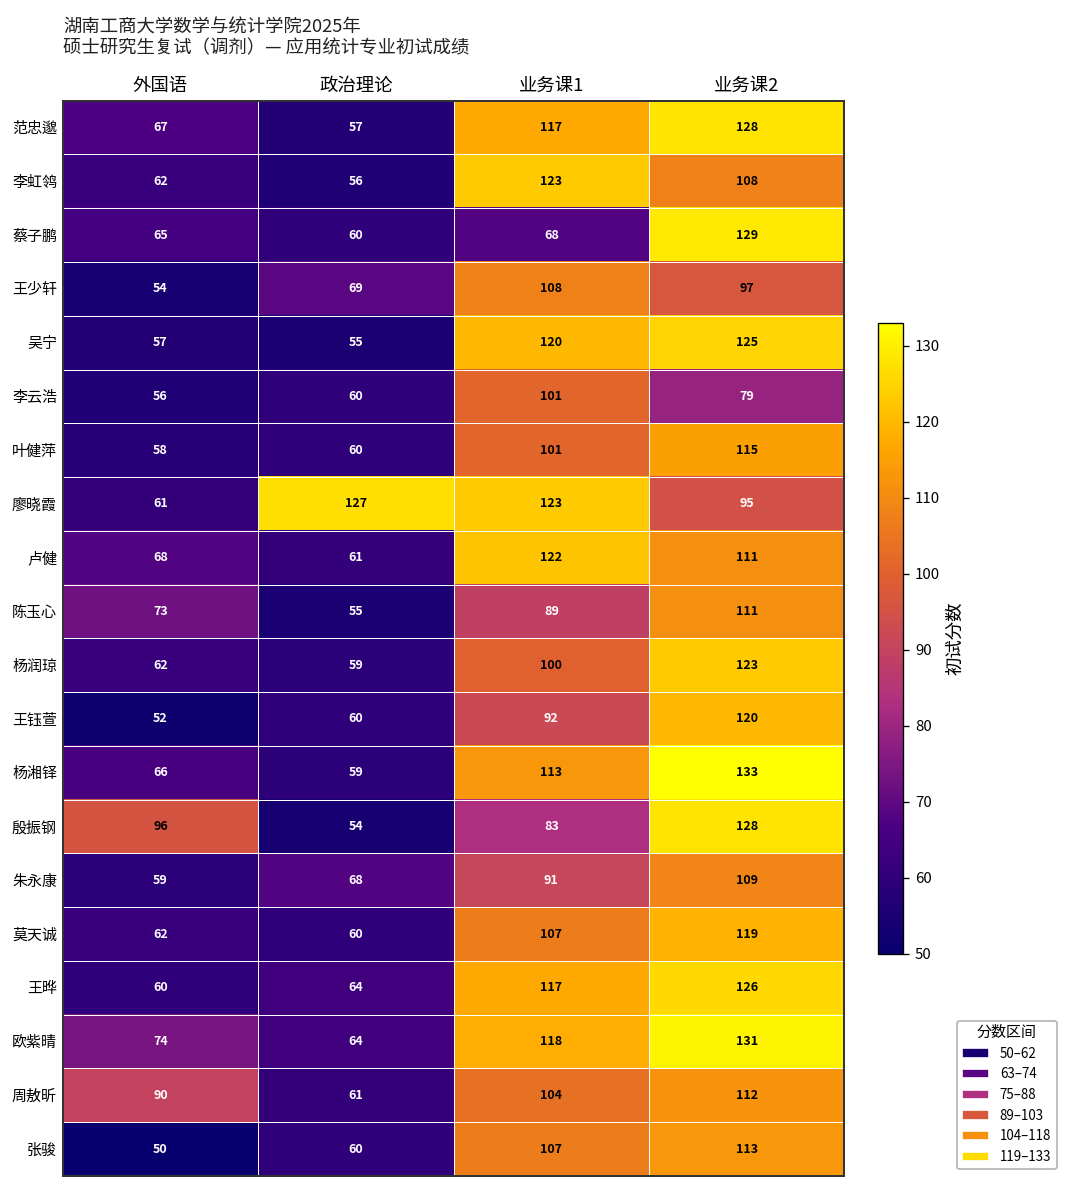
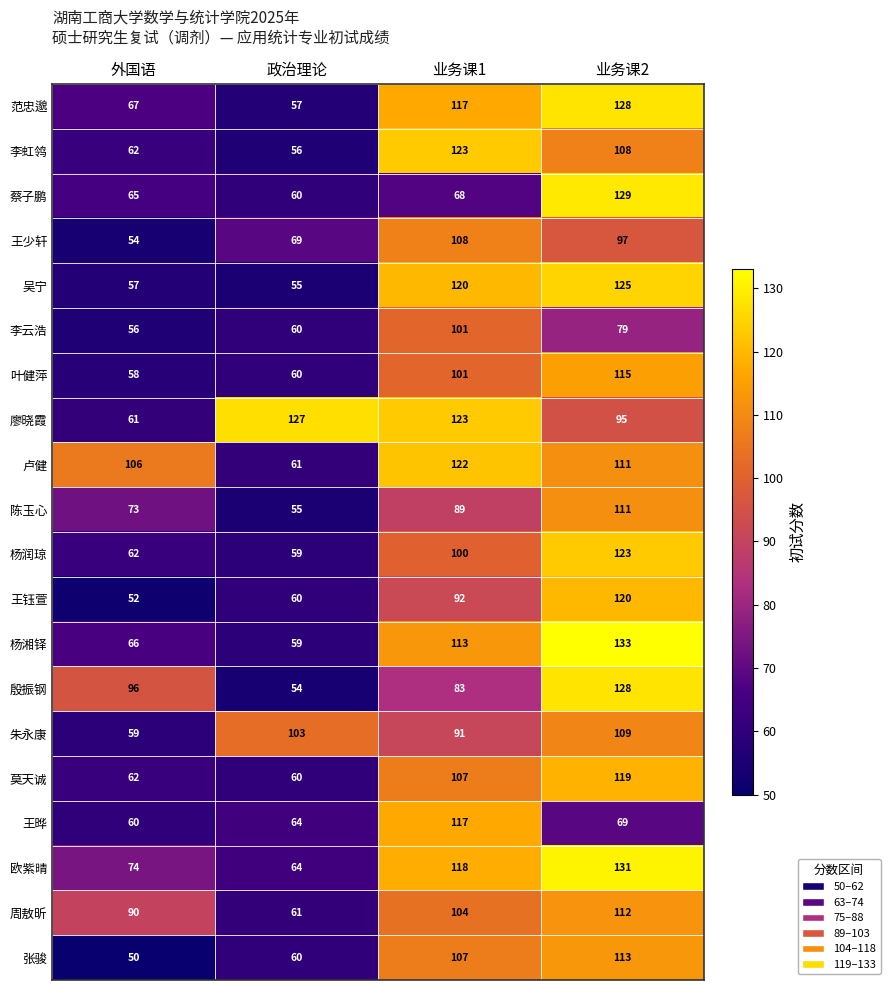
卢健, 外国语: 68 -> 106
朱永康, 政治理论: 68 -> 103
王晔, 业务课2: 126 -> 69
